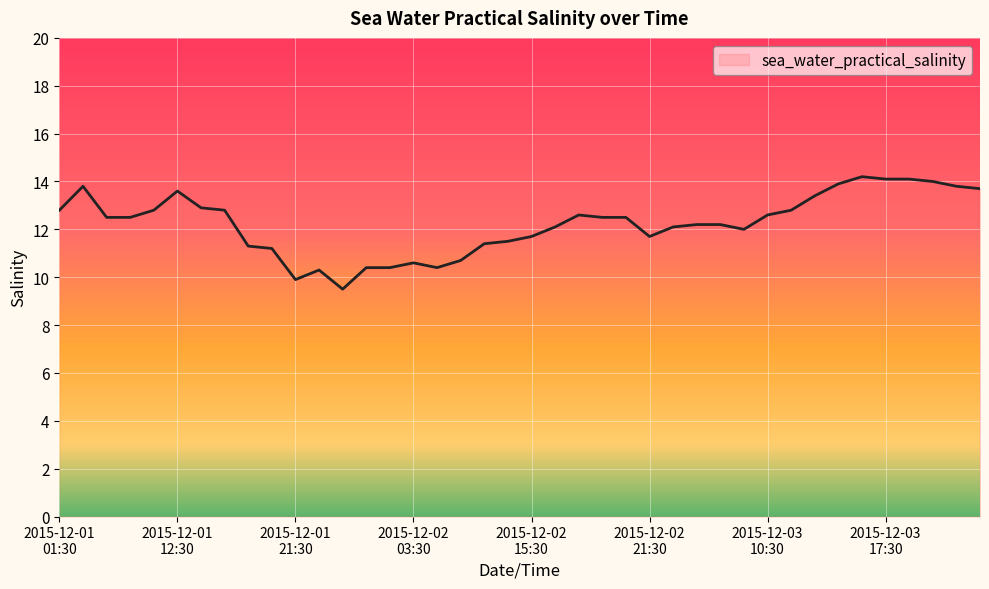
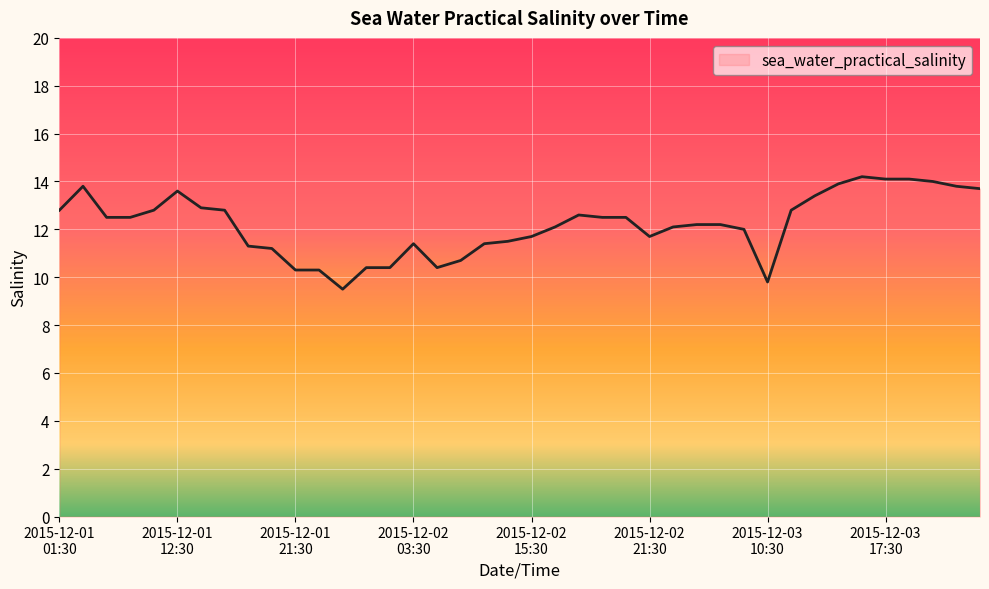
2015-12-01 21:30: 9.9 -> 10.3
2015-12-02 03:30: 10.6 -> 11.4
2015-12-03 10:30: 12.6 -> 9.8
